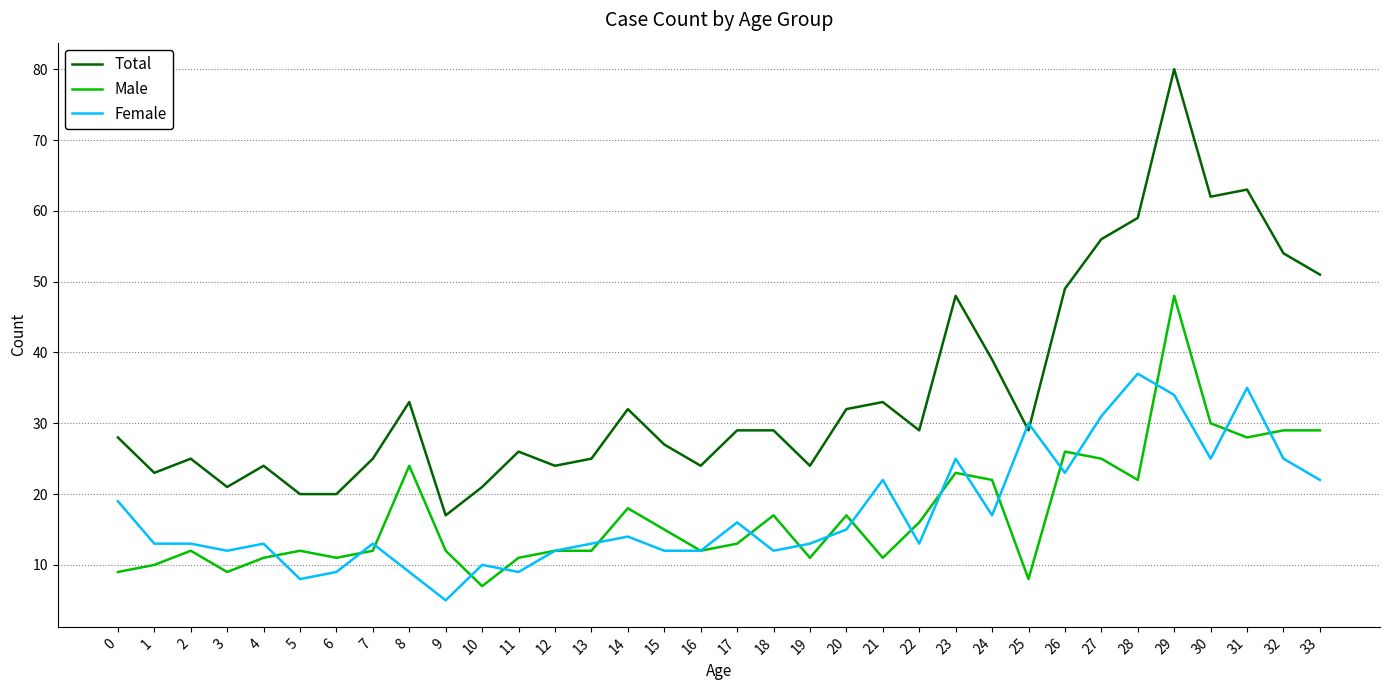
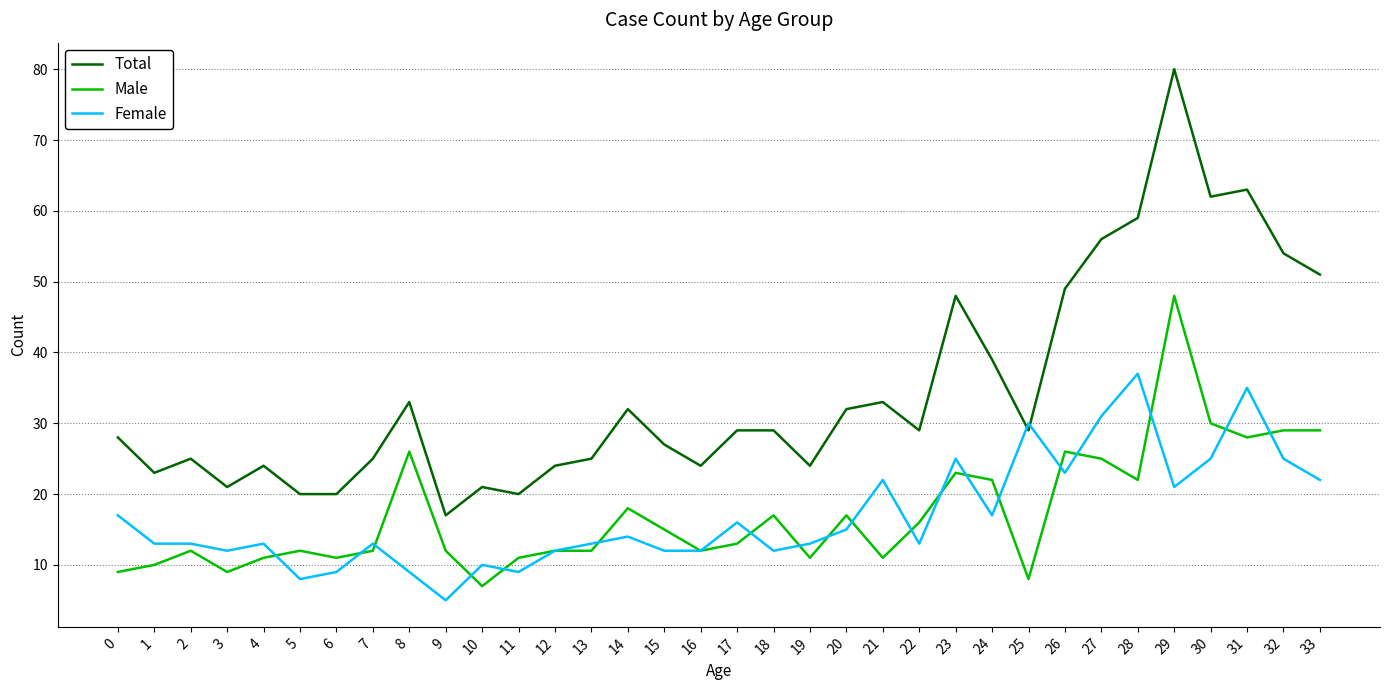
Female, 0: 19 -> 17
Male, 8: 24 -> 26
Total, 11: 26 -> 20
Female, 29: 34 -> 21
